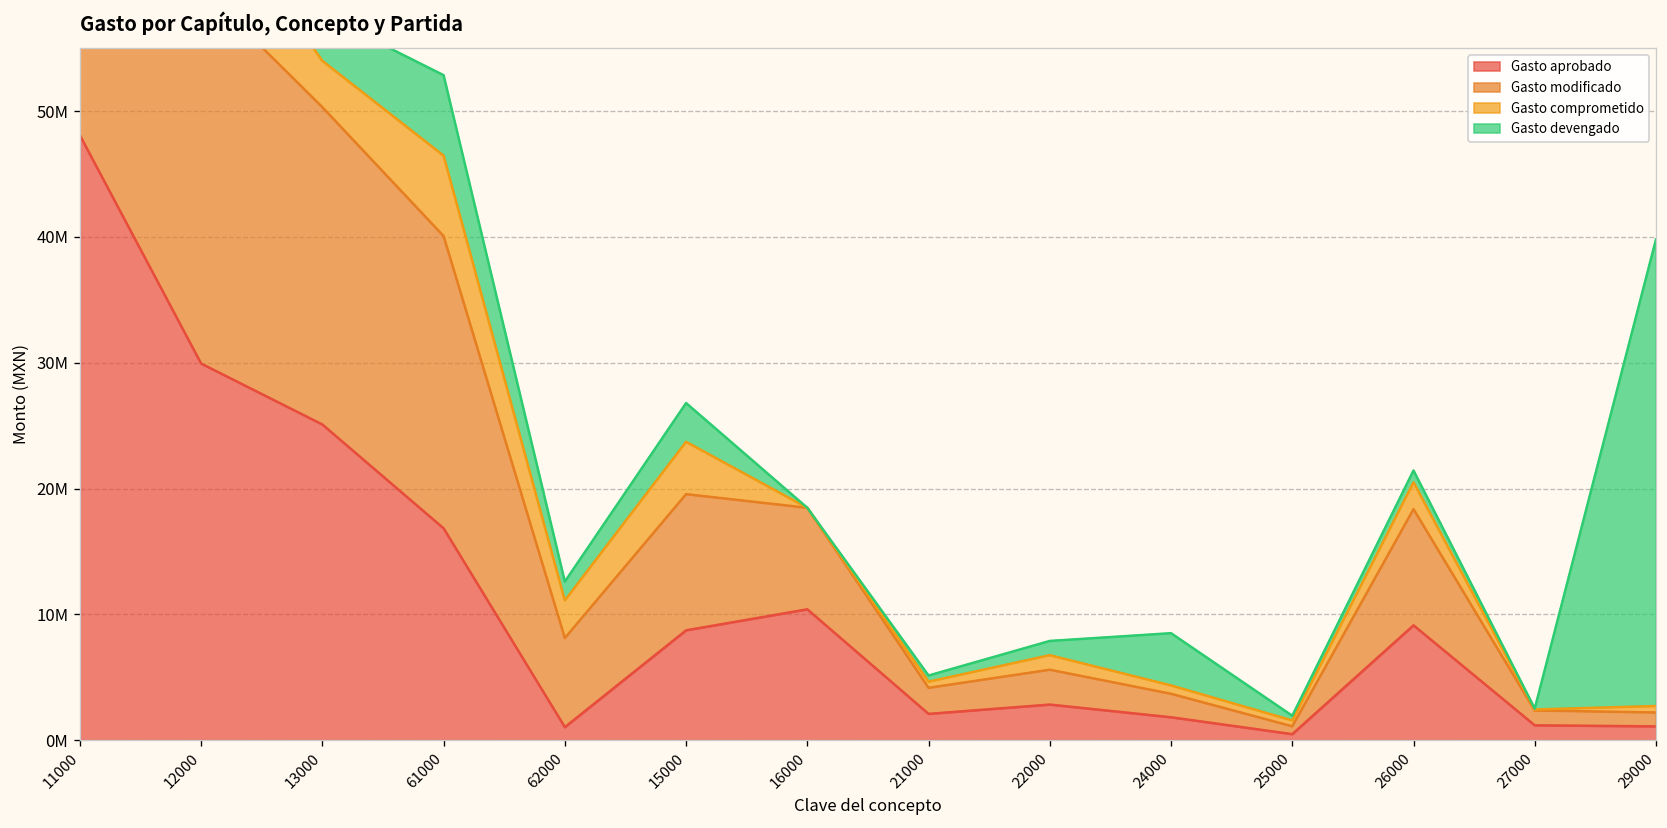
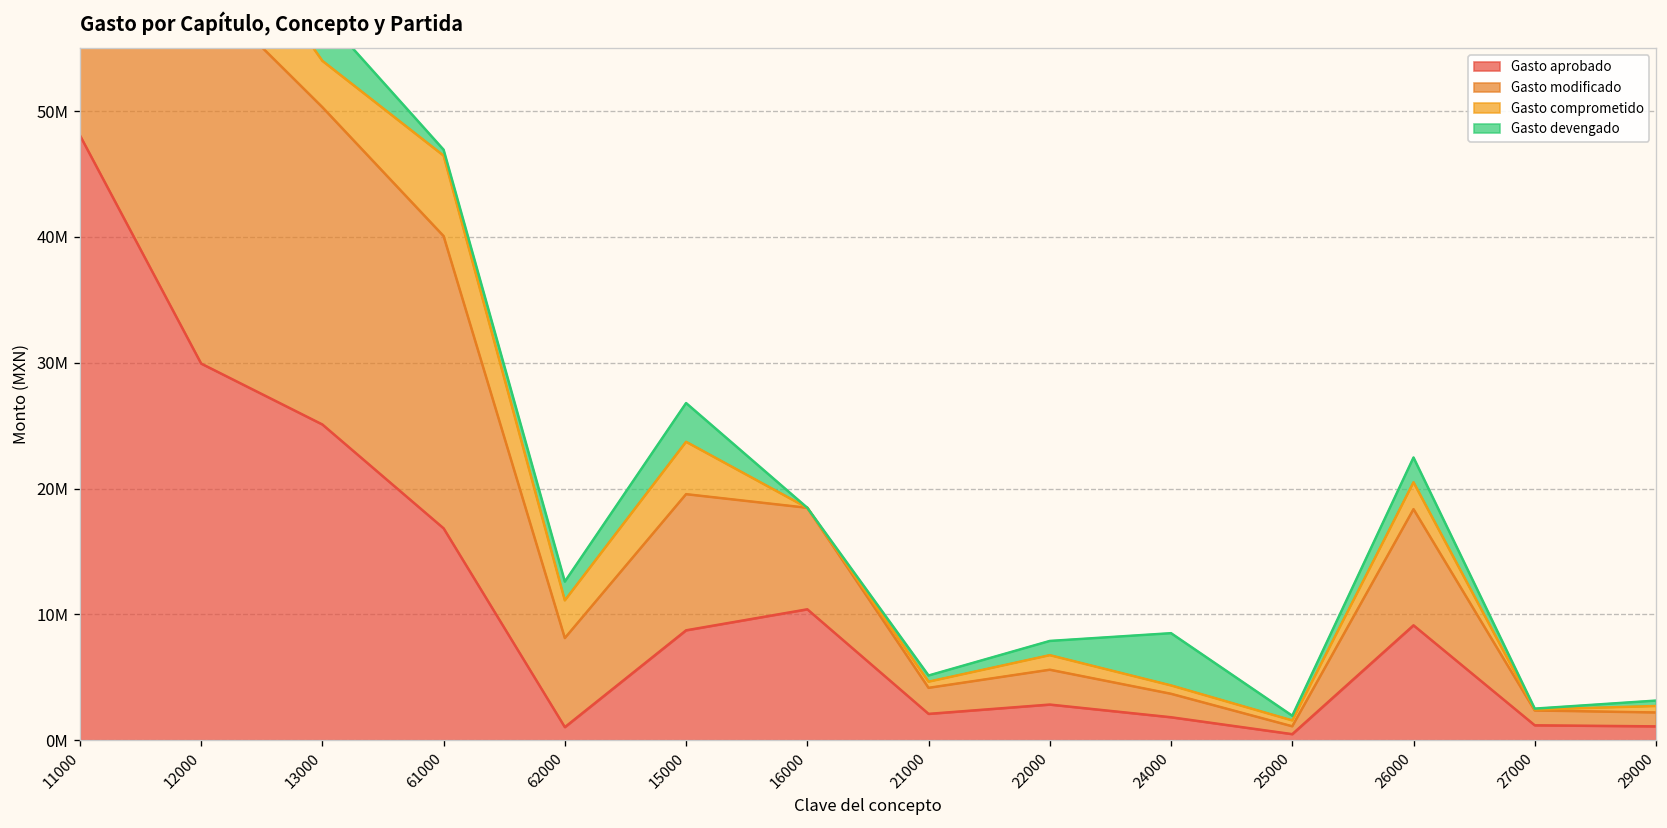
Gasto devengado, 61000: 6400000 -> 500000
Gasto devengado, 26000: 900000 -> 2000000
Gasto devengado, 29000: 37100000 -> 400000
